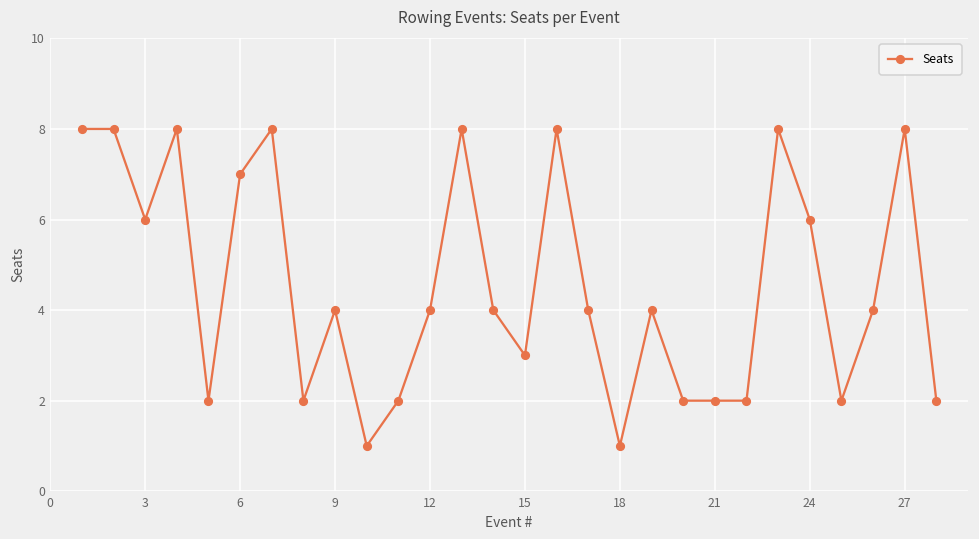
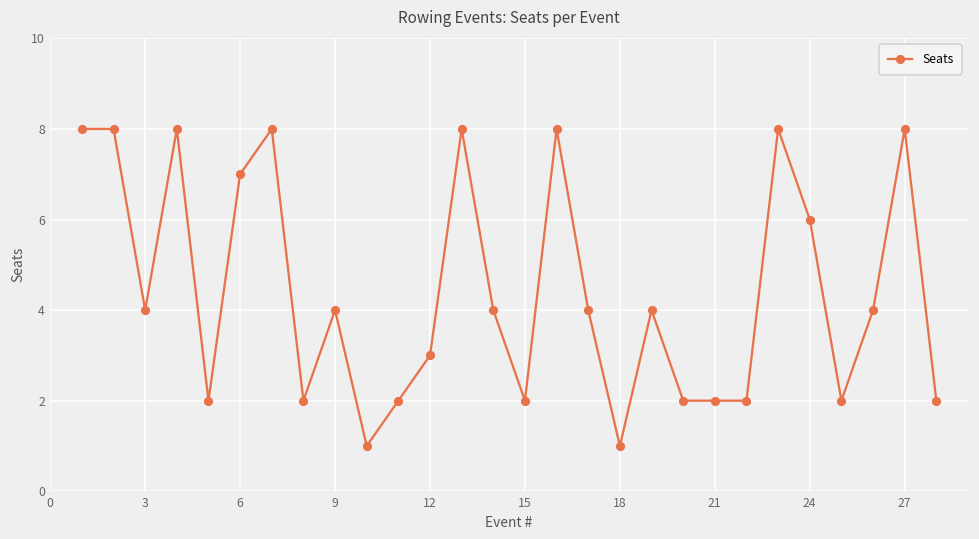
3: 6 -> 4
12: 4 -> 3
15: 3 -> 2
